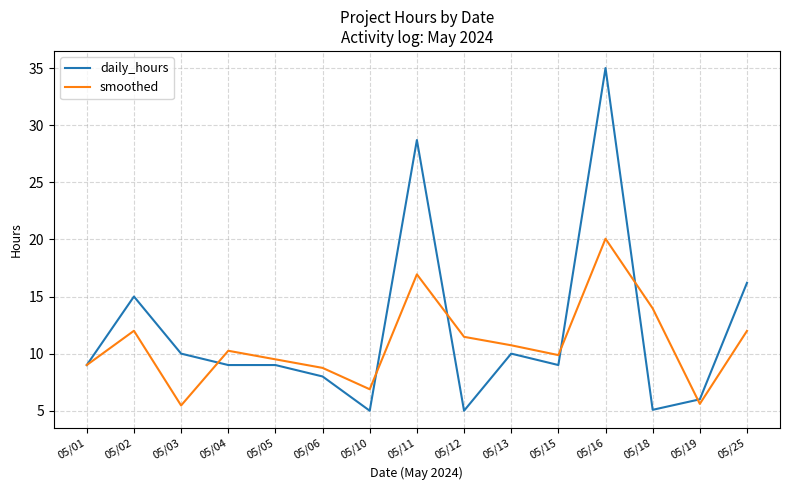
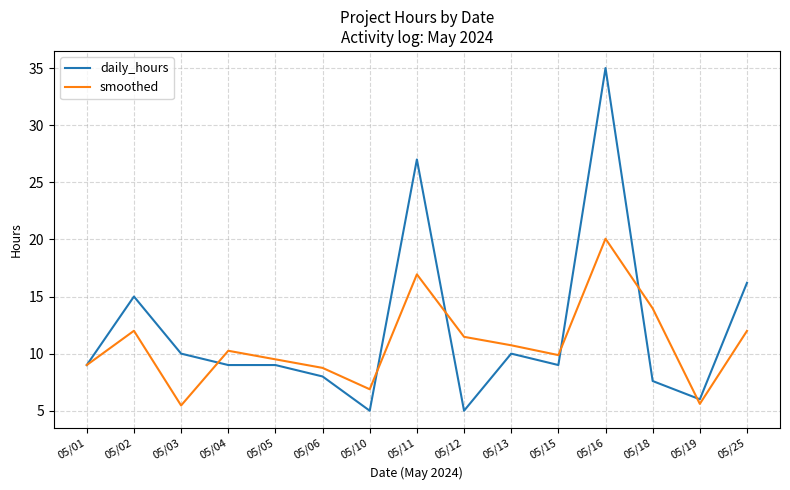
daily_hours, 05/11: 28.7 -> 27.0
daily_hours, 05/18: 5.1 -> 7.6
